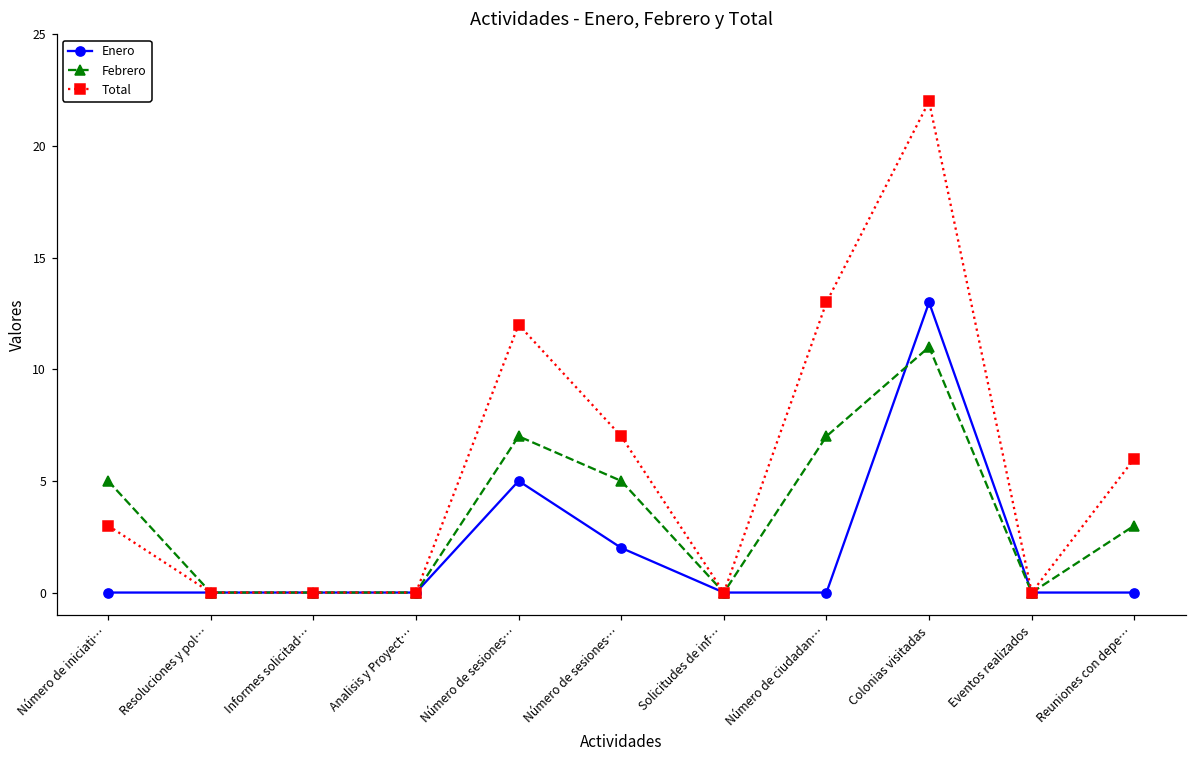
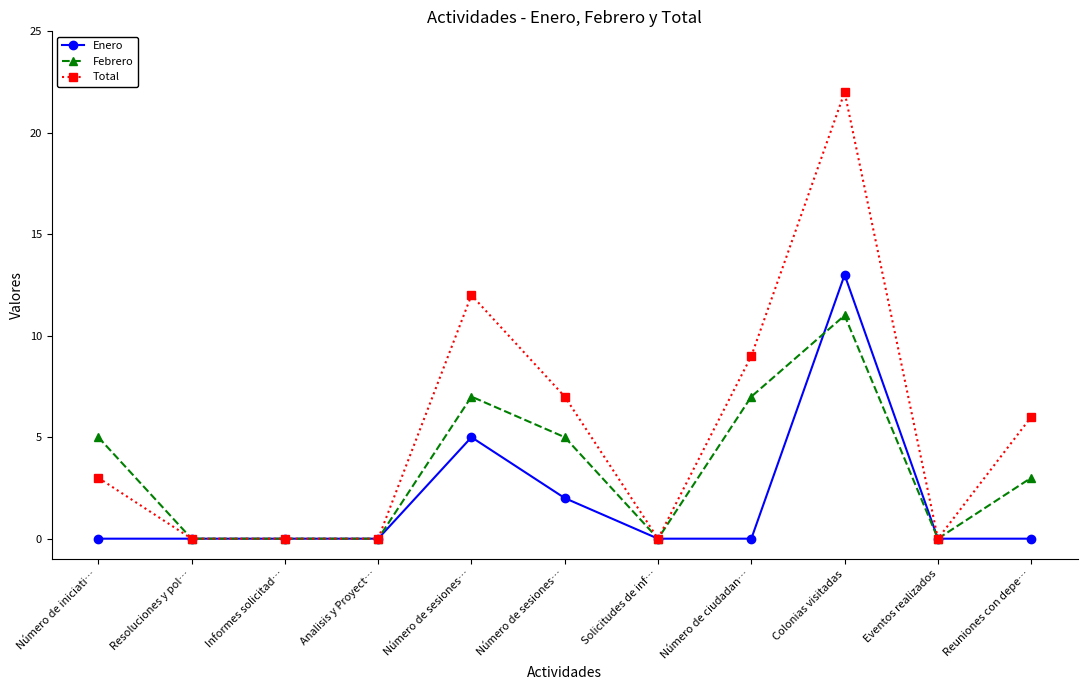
Total, Número de ciudadan…: 13 -> 9
